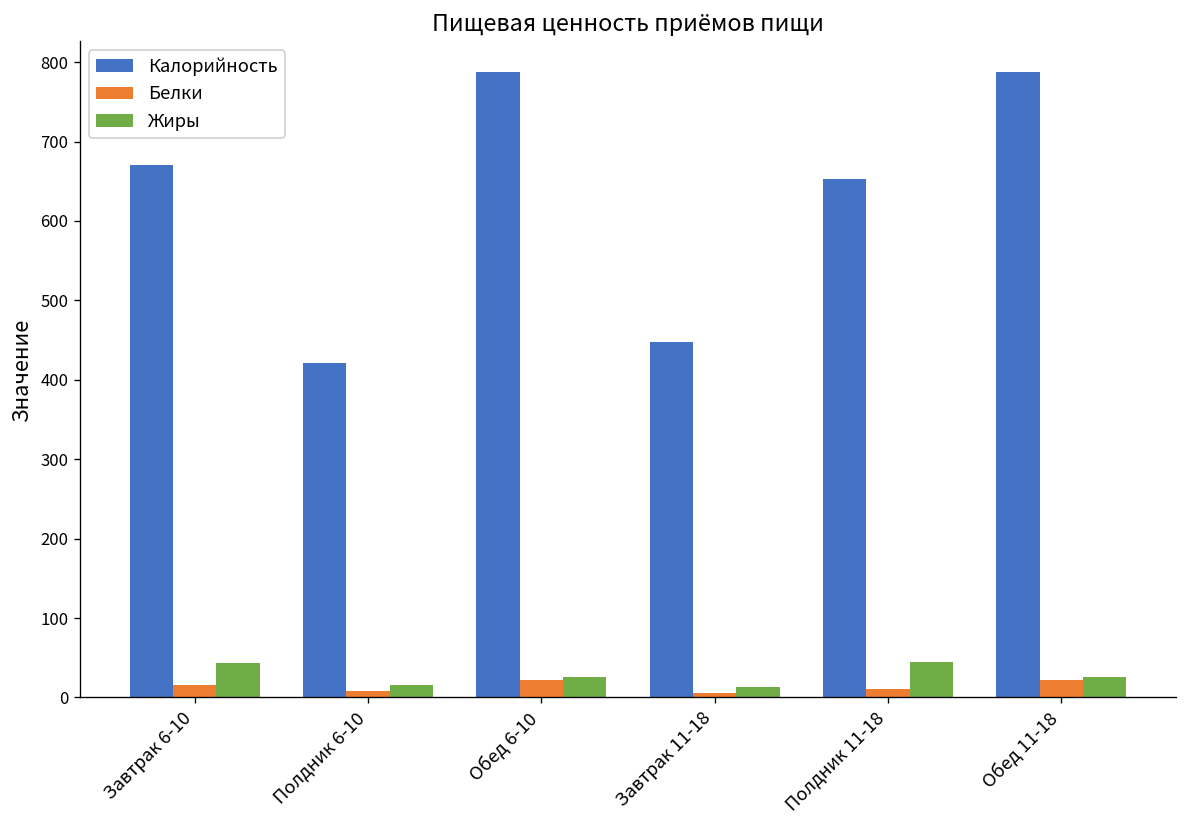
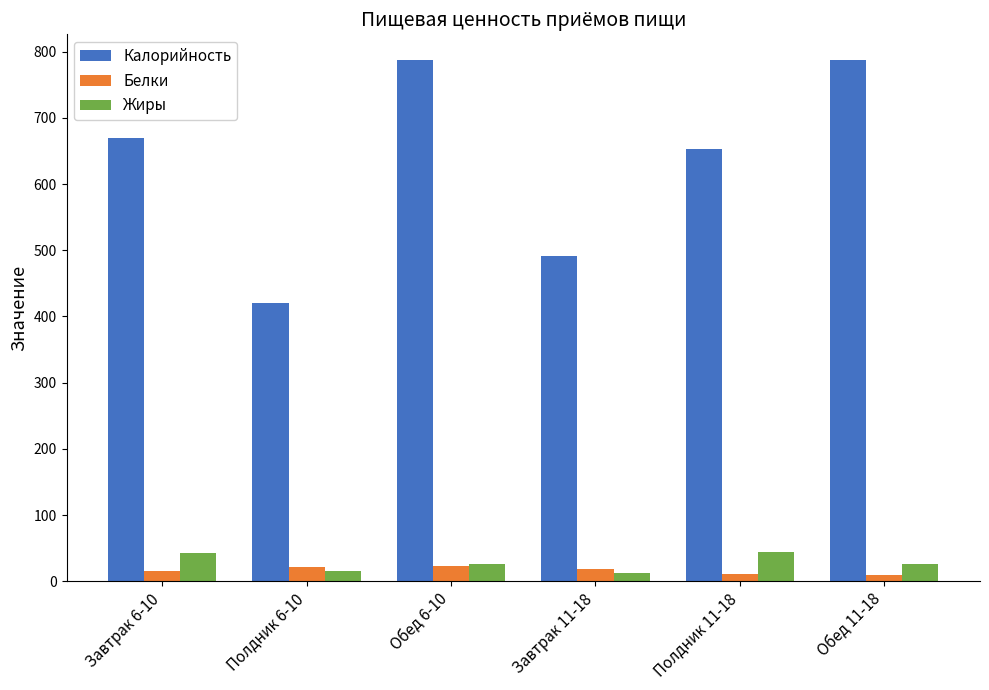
Белки, Полдник 6-10: 10 -> 20
Калорийность, Завтрак 11-18: 450 -> 490
Белки, Завтрак 11-18: 10 -> 20
Белки, Обед 11-18: 20 -> 10
